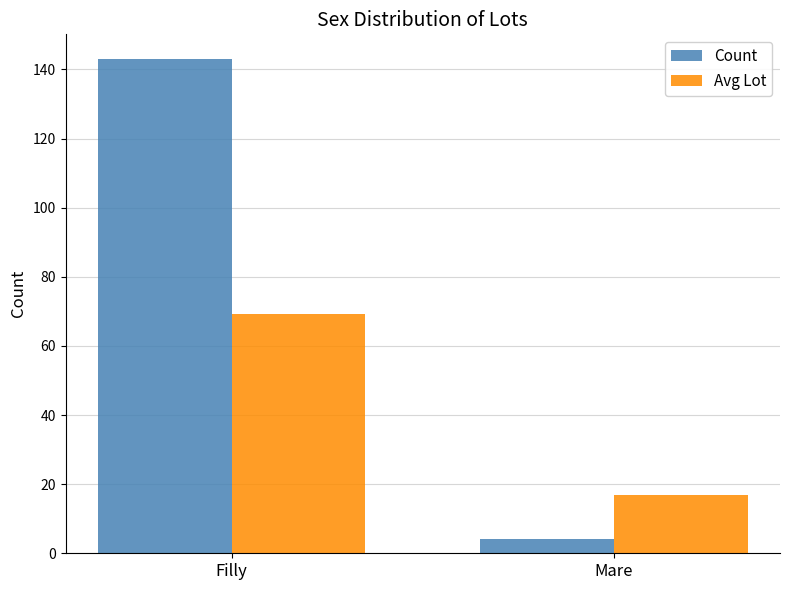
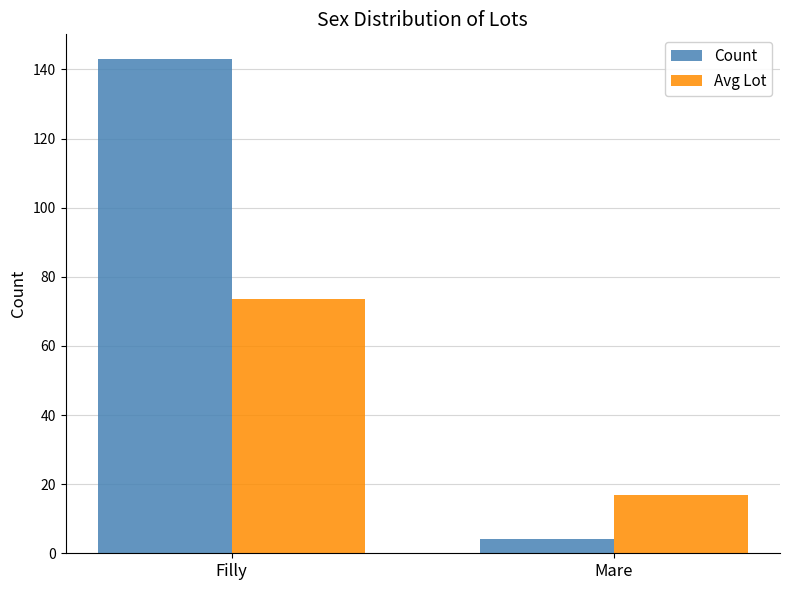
Avg Lot, Filly: 69 -> 74
